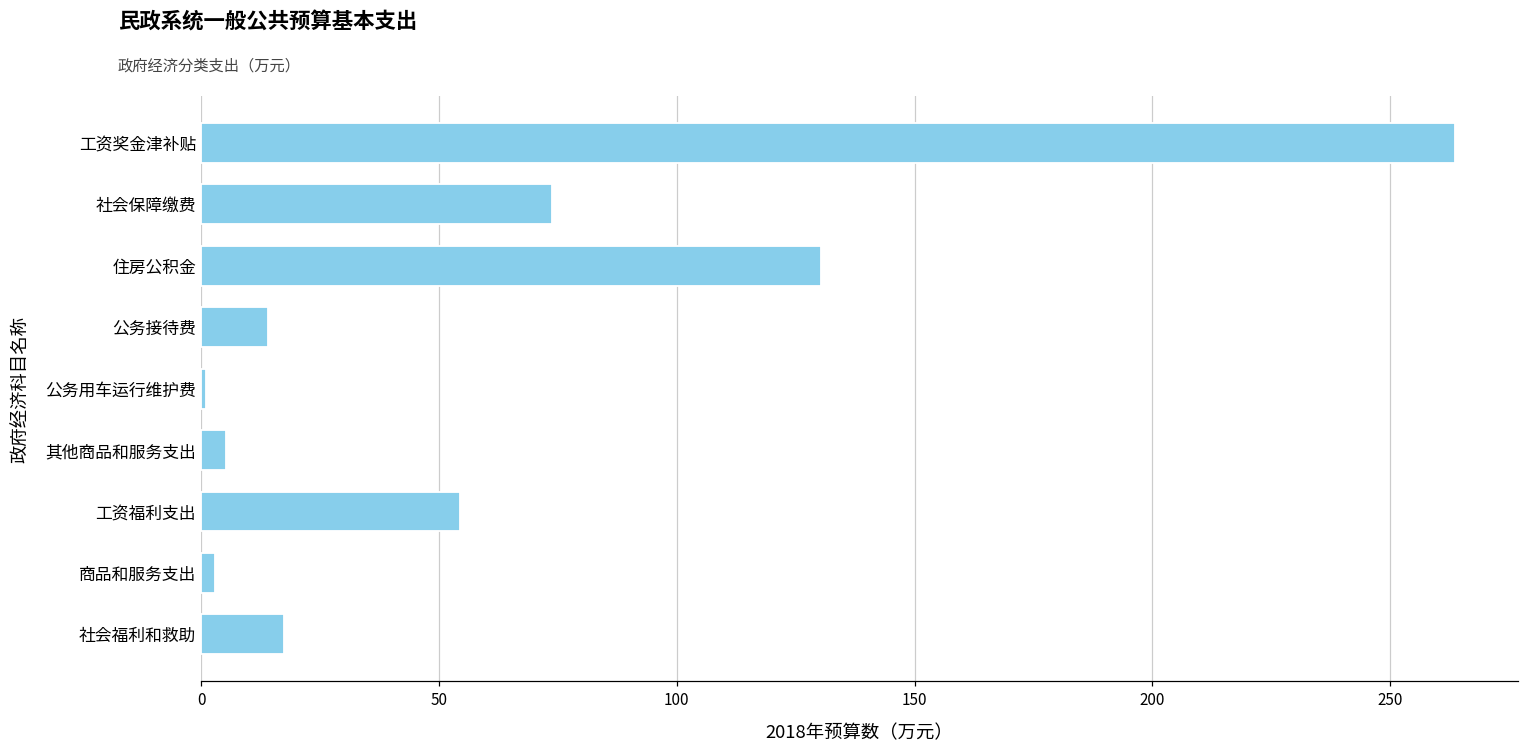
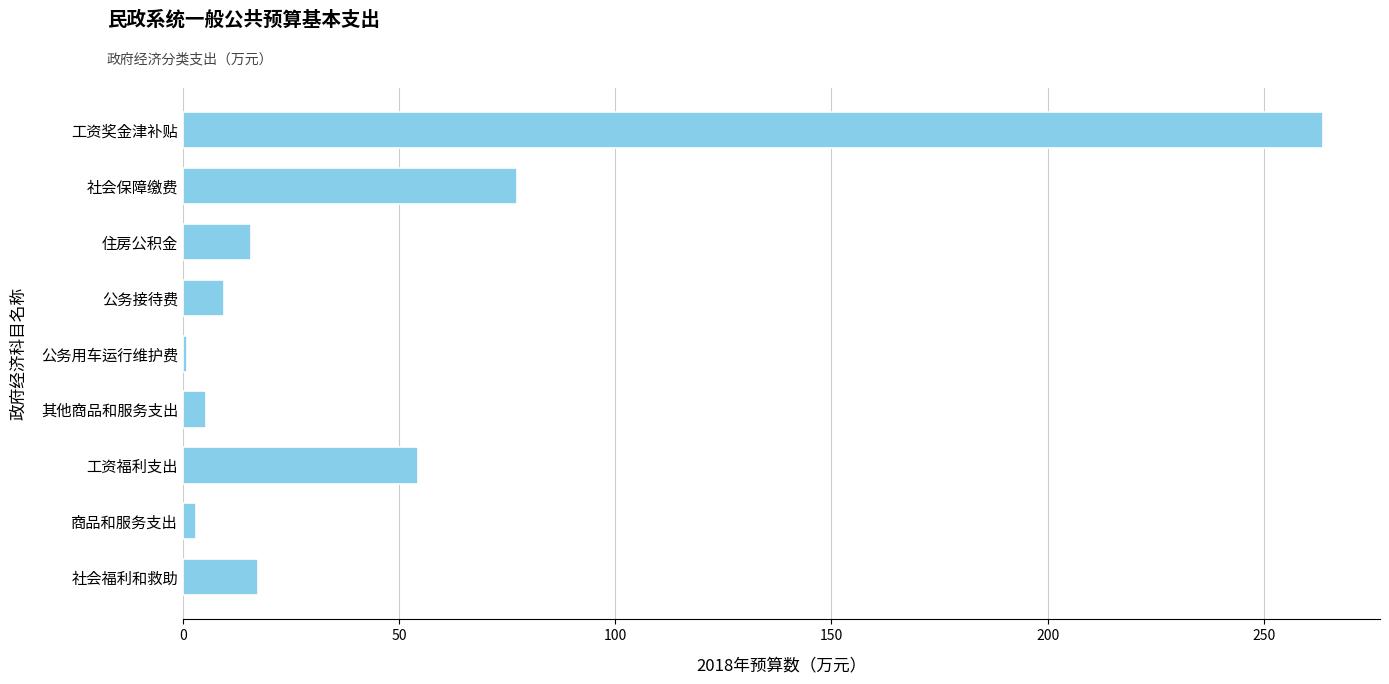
社会保障缴费: 74 -> 77
住房公积金: 130 -> 16
公务接待费: 14 -> 9
